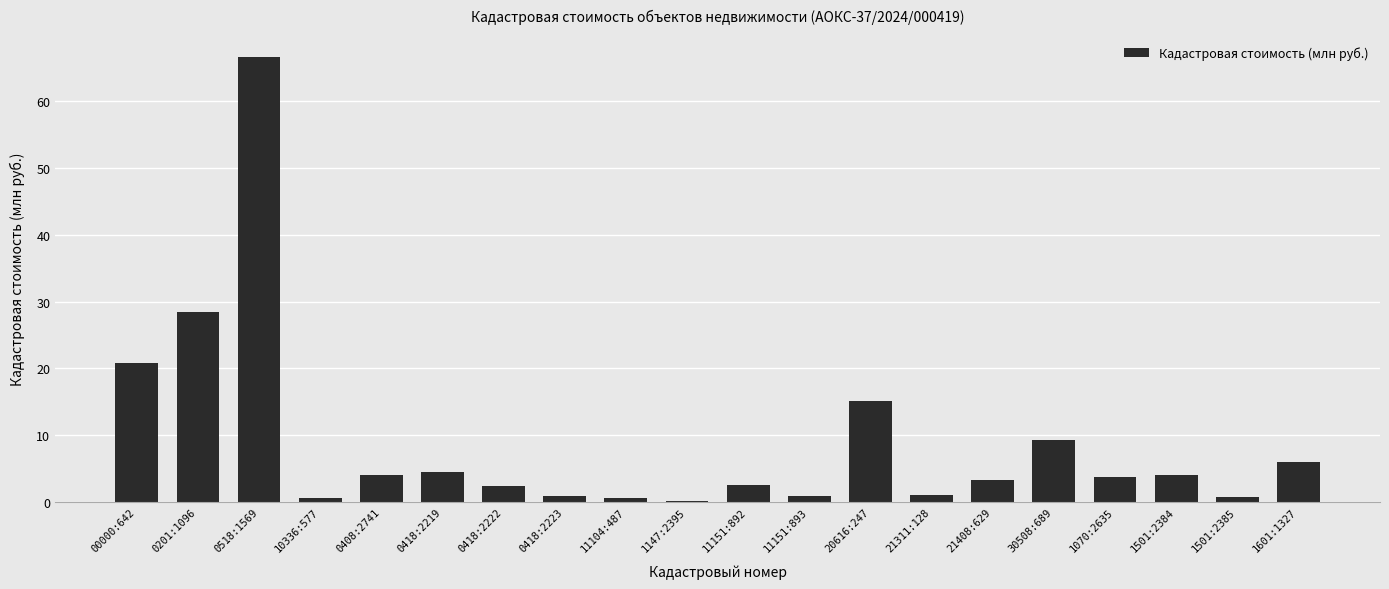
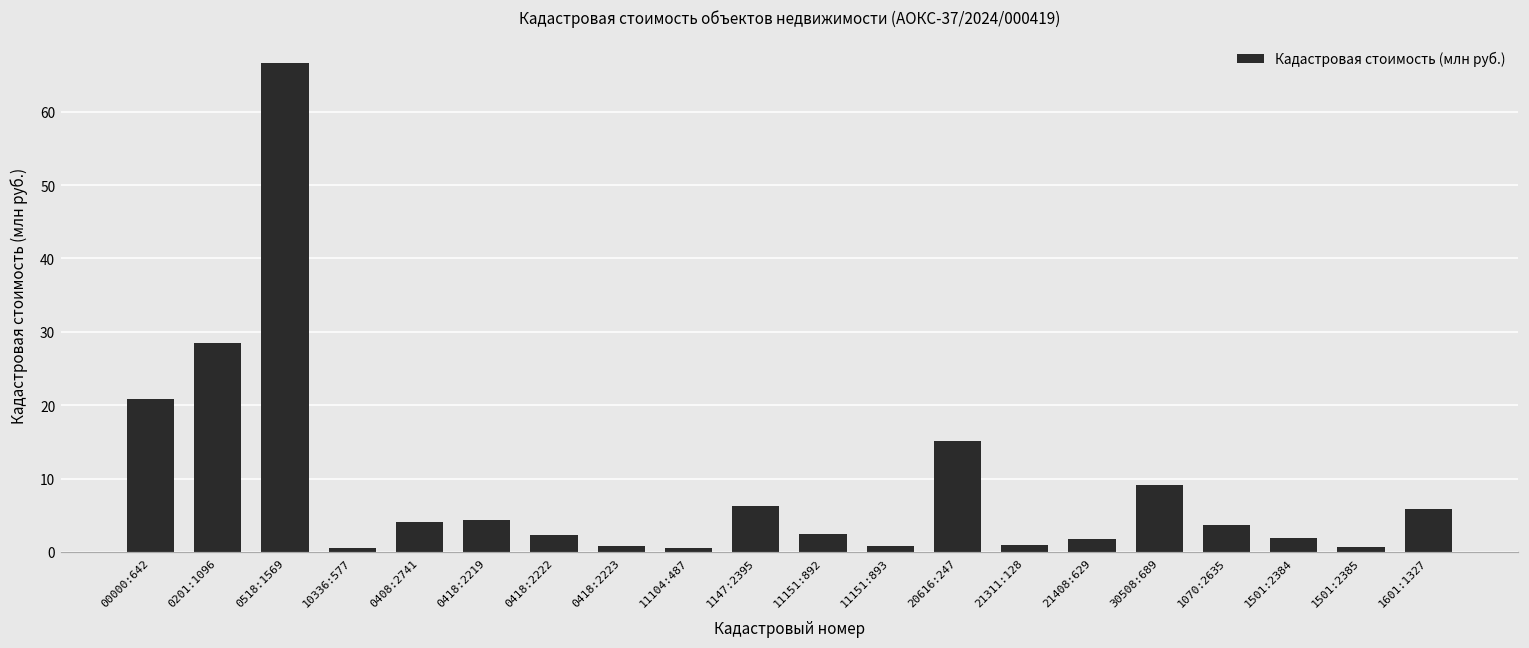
1147:2395: 0 -> 6
21408:629: 3 -> 2
1501:2384: 4 -> 2
